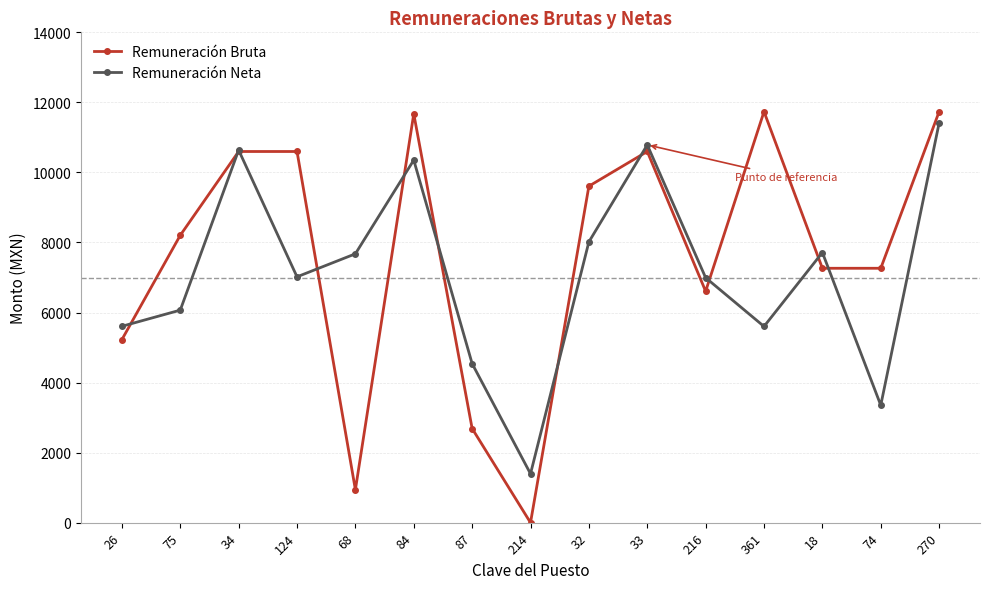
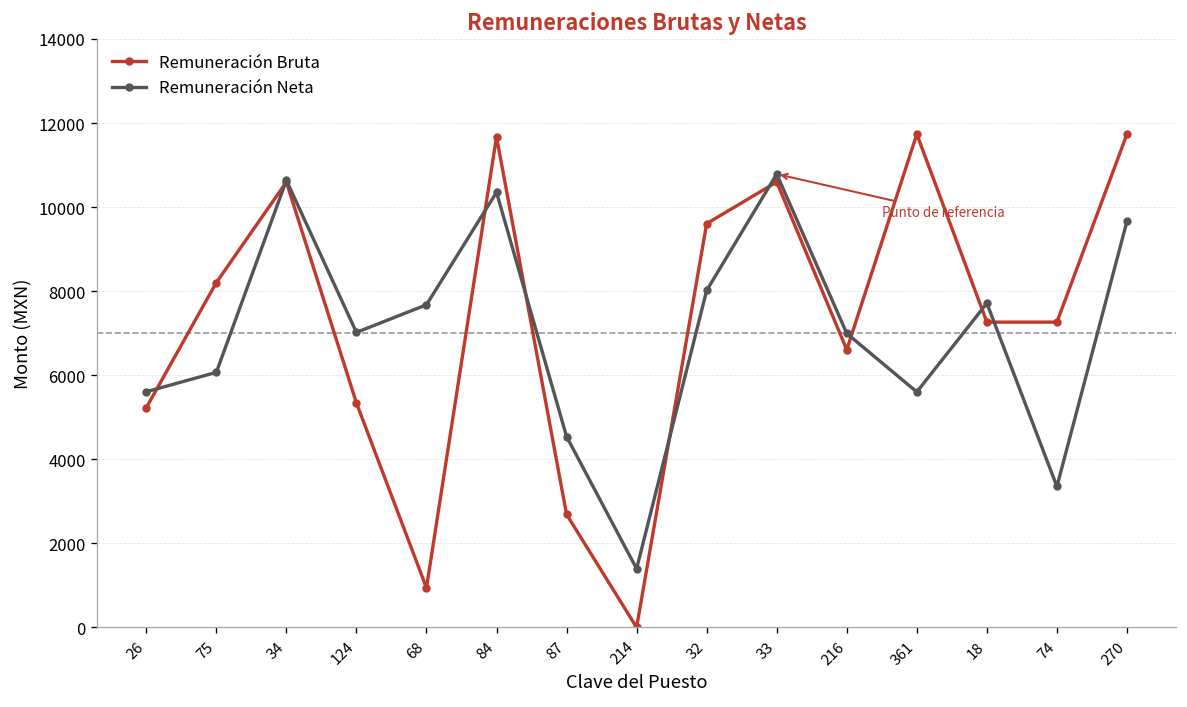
Remuneración Bruta, 124: 10600 -> 5300
Remuneración Neta, 270: 11400 -> 9700
